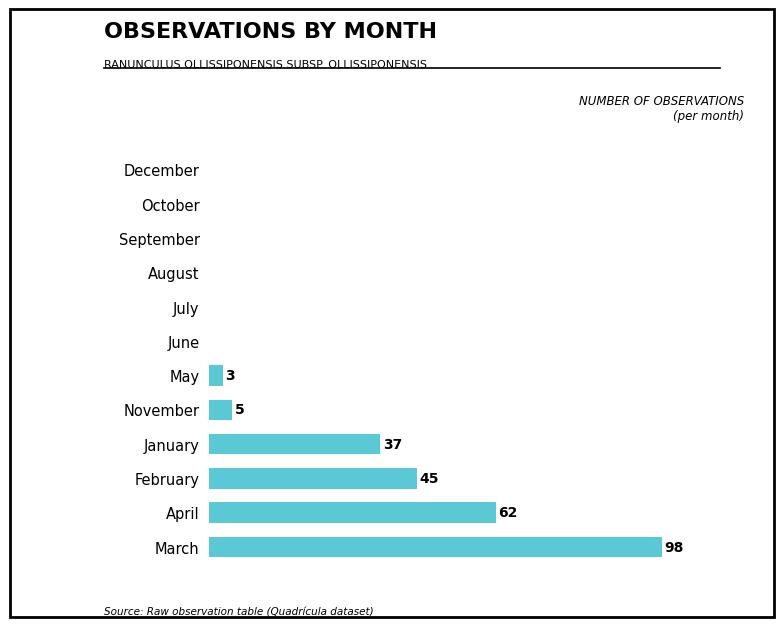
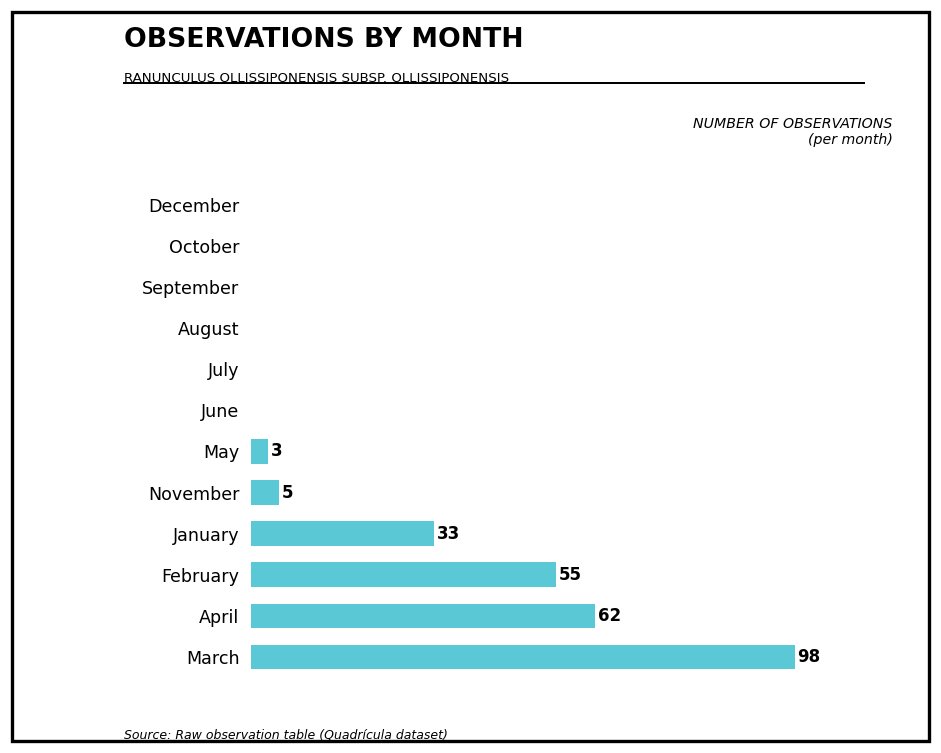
January: 37 -> 33
February: 45 -> 55
